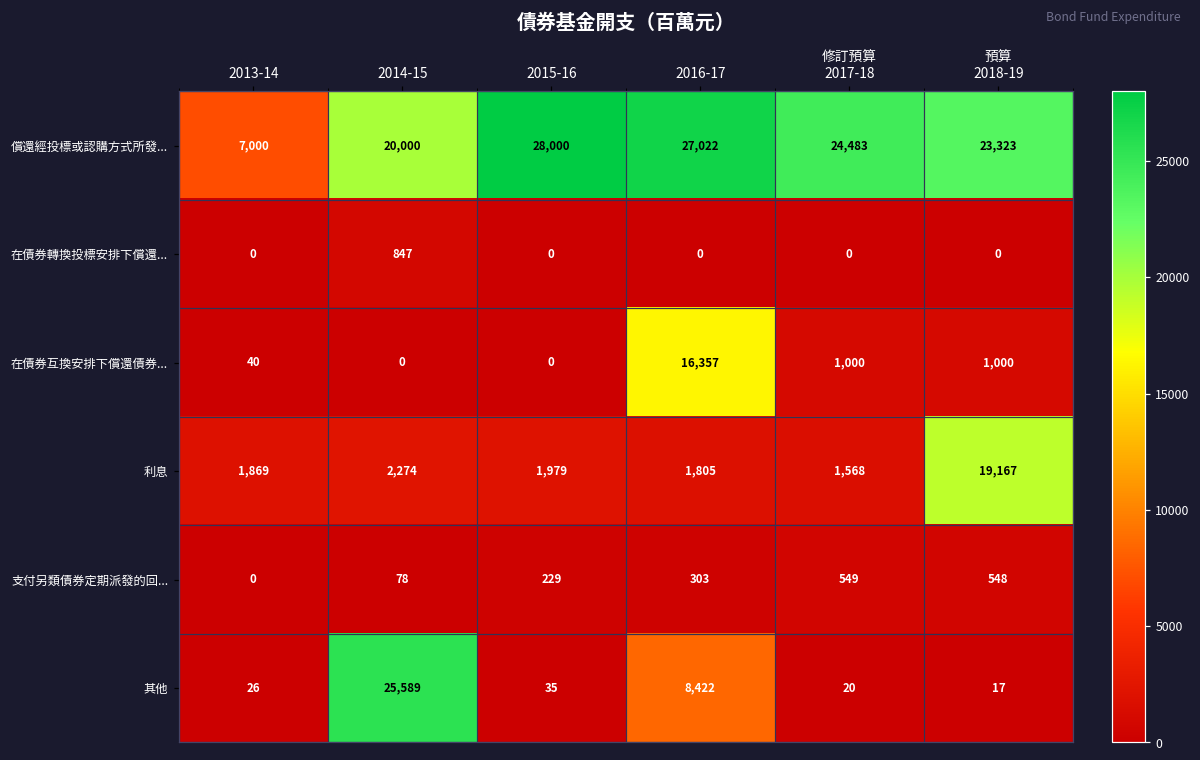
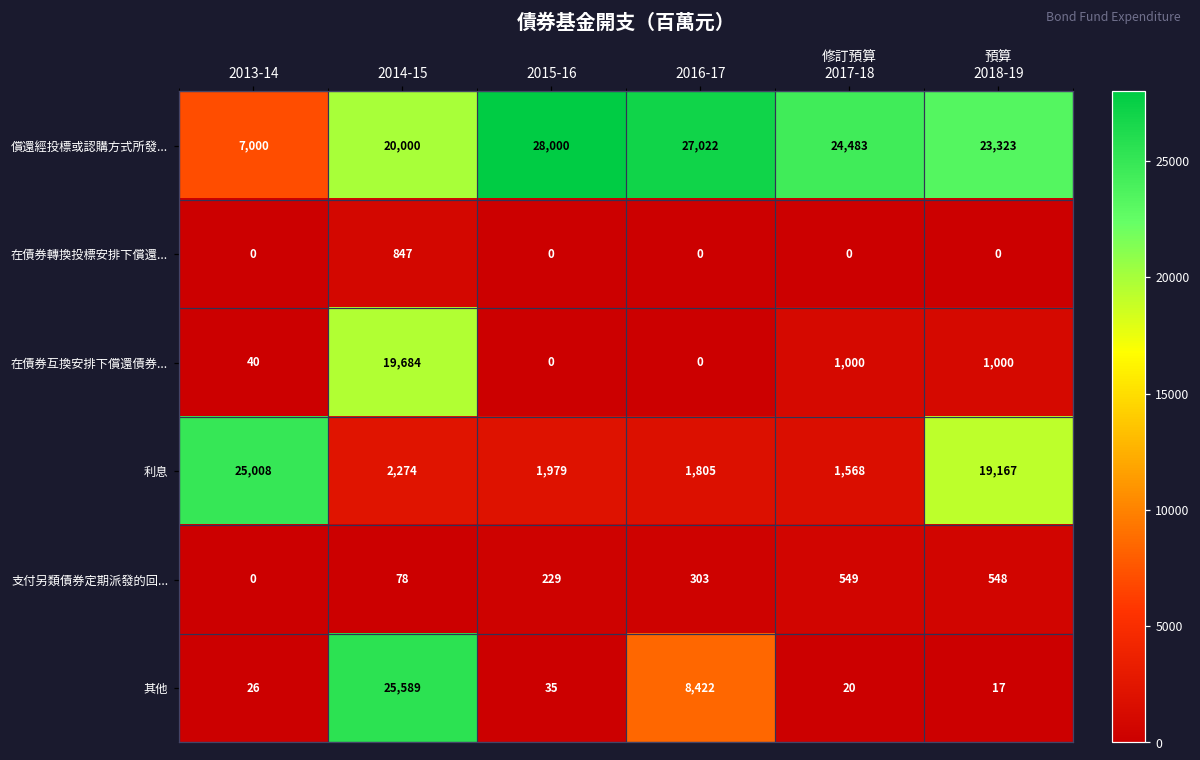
在債券互換安排下償還債券..., 2014-15: 0 -> 19,684
在債券互換安排下償還債券..., 2016-17: 16,357 -> 0
利息, 2013-14: 1,869 -> 25,008
